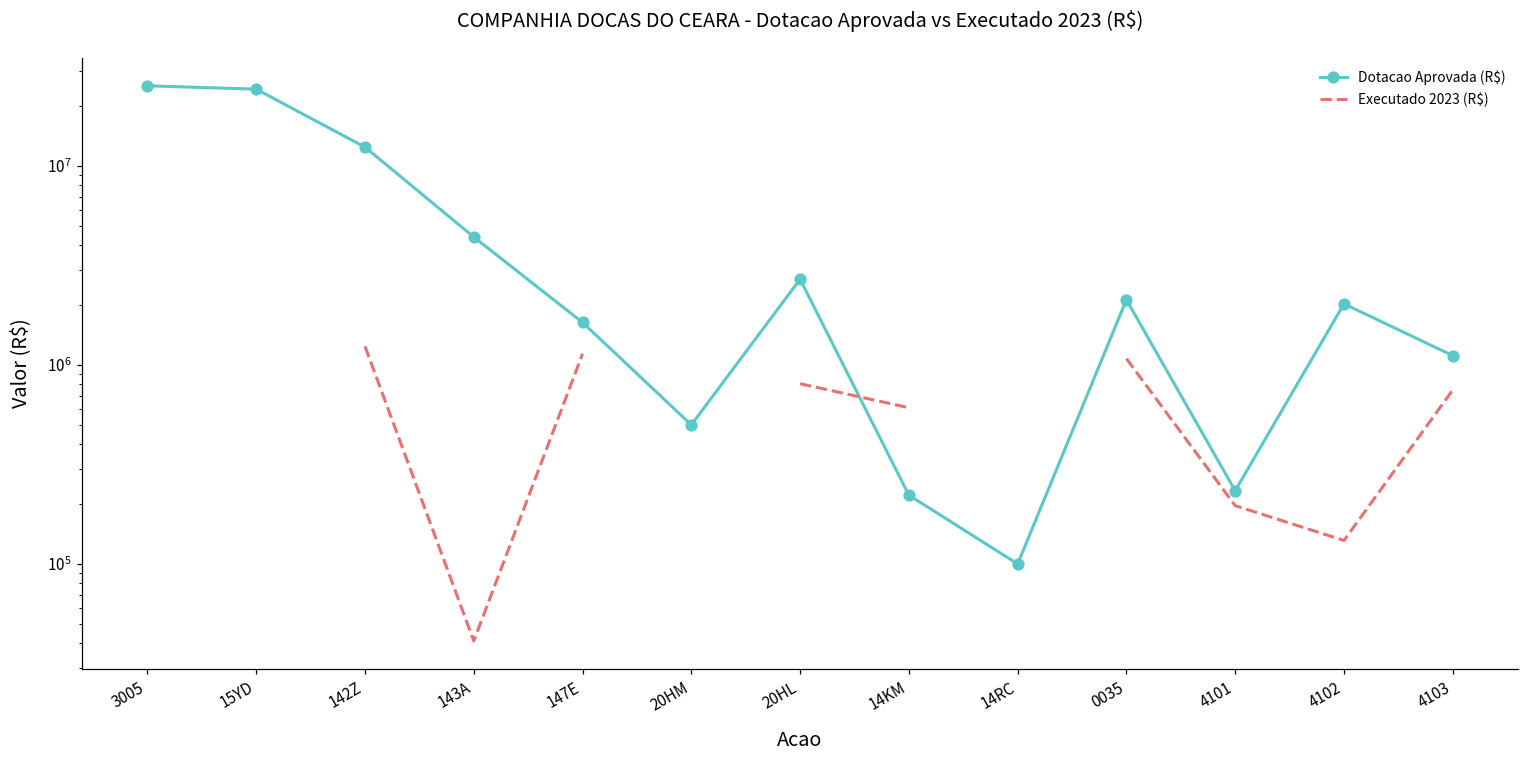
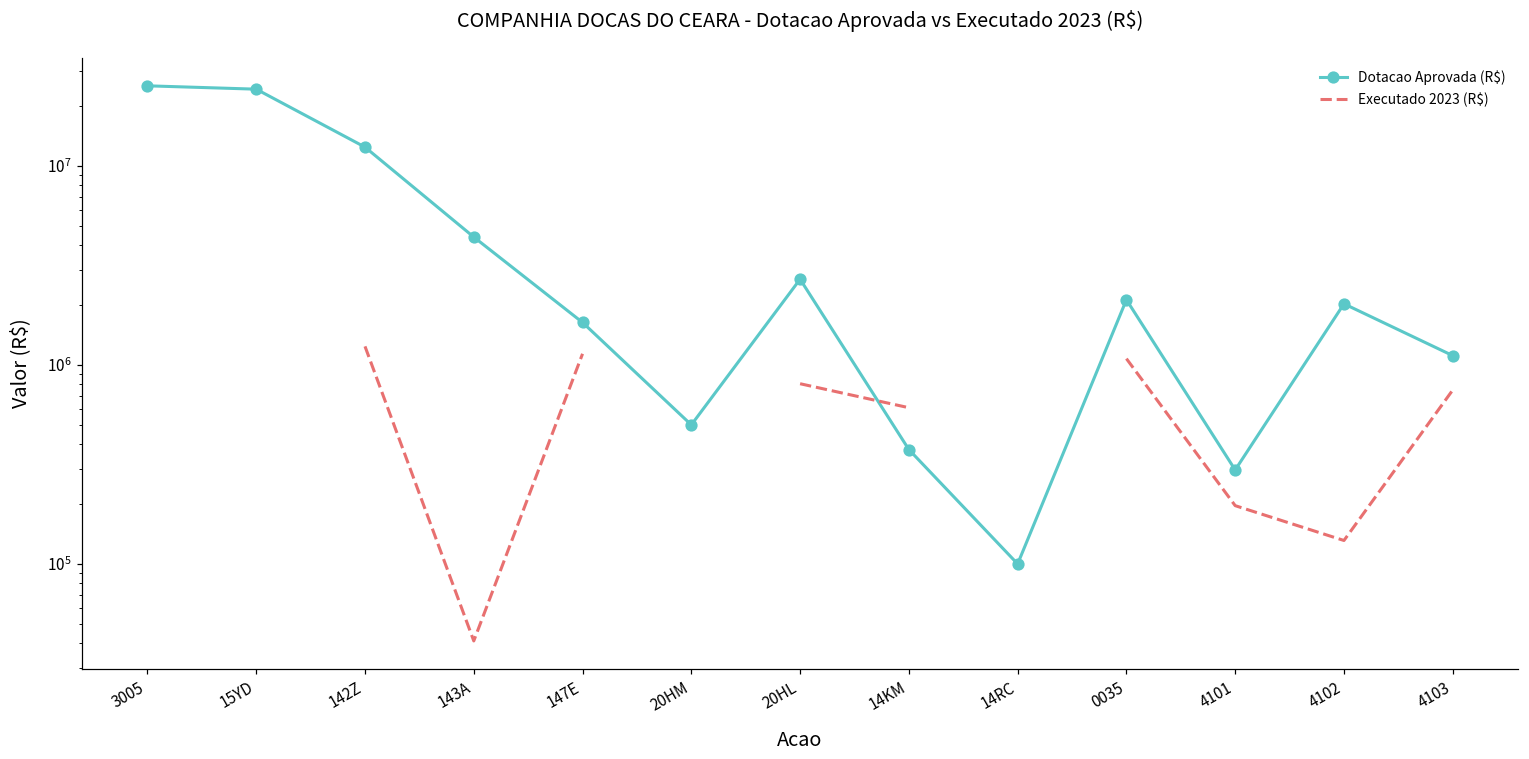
Dotacao Aprovada (R$), 14KM: 220000 -> 380000
Dotacao Aprovada (R$), 4101: 230000 -> 300000
